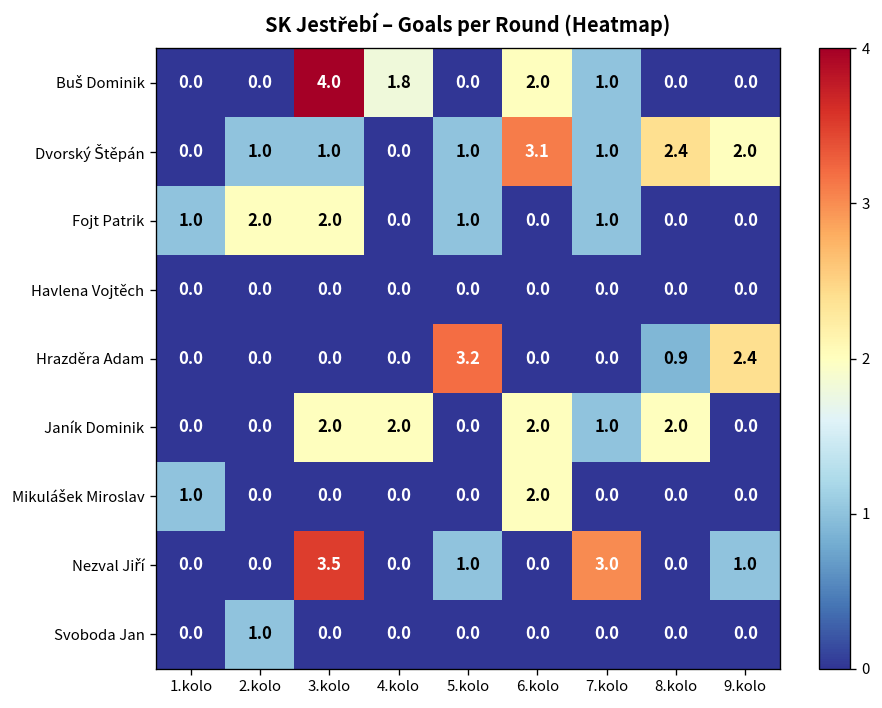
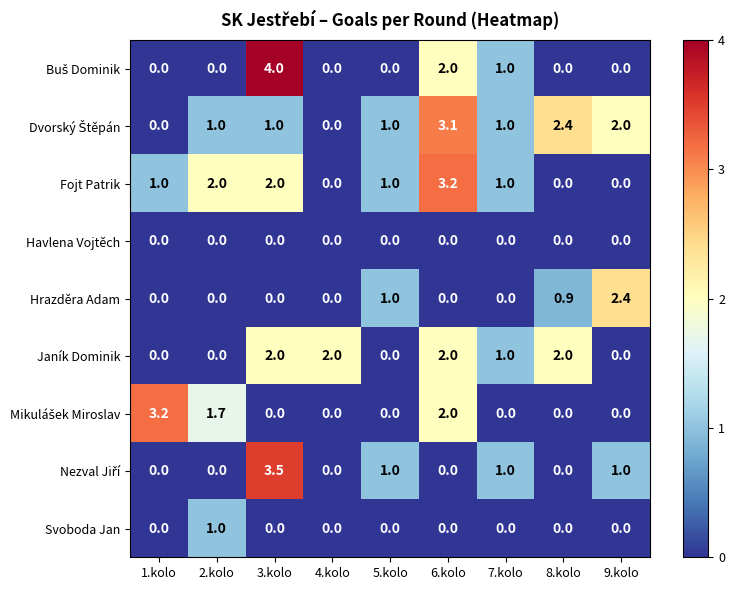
Buš Dominik, 4.kolo: 1.8 -> 0.0
Fojt Patrik, 6.kolo: 0.0 -> 3.2
Hrazděra Adam, 5.kolo: 3.2 -> 1.0
Mikulášek Miroslav, 1.kolo: 1.0 -> 3.2
Mikulášek Miroslav, 2.kolo: 0.0 -> 1.7
Nezval Jiří, 7.kolo: 3.0 -> 1.0
